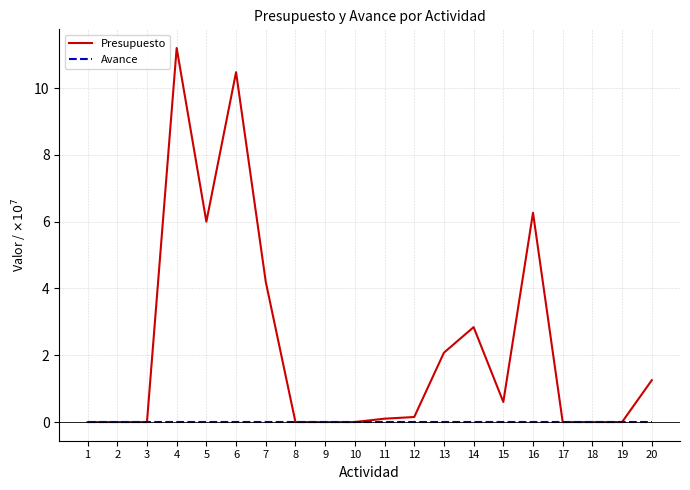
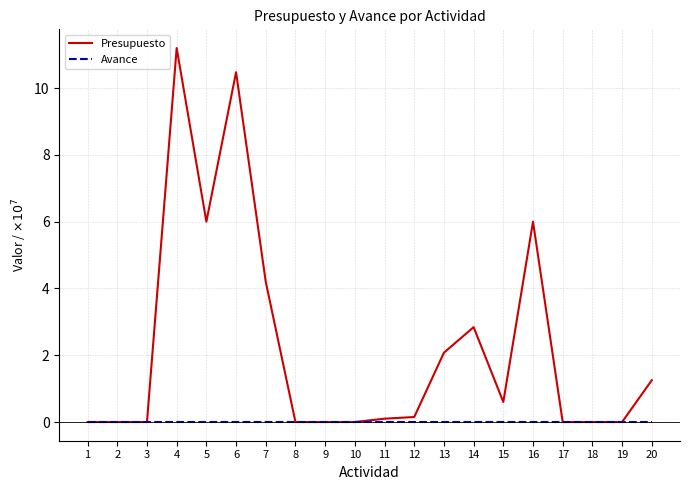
Presupuesto, 16: 6.3 -> 6.0
